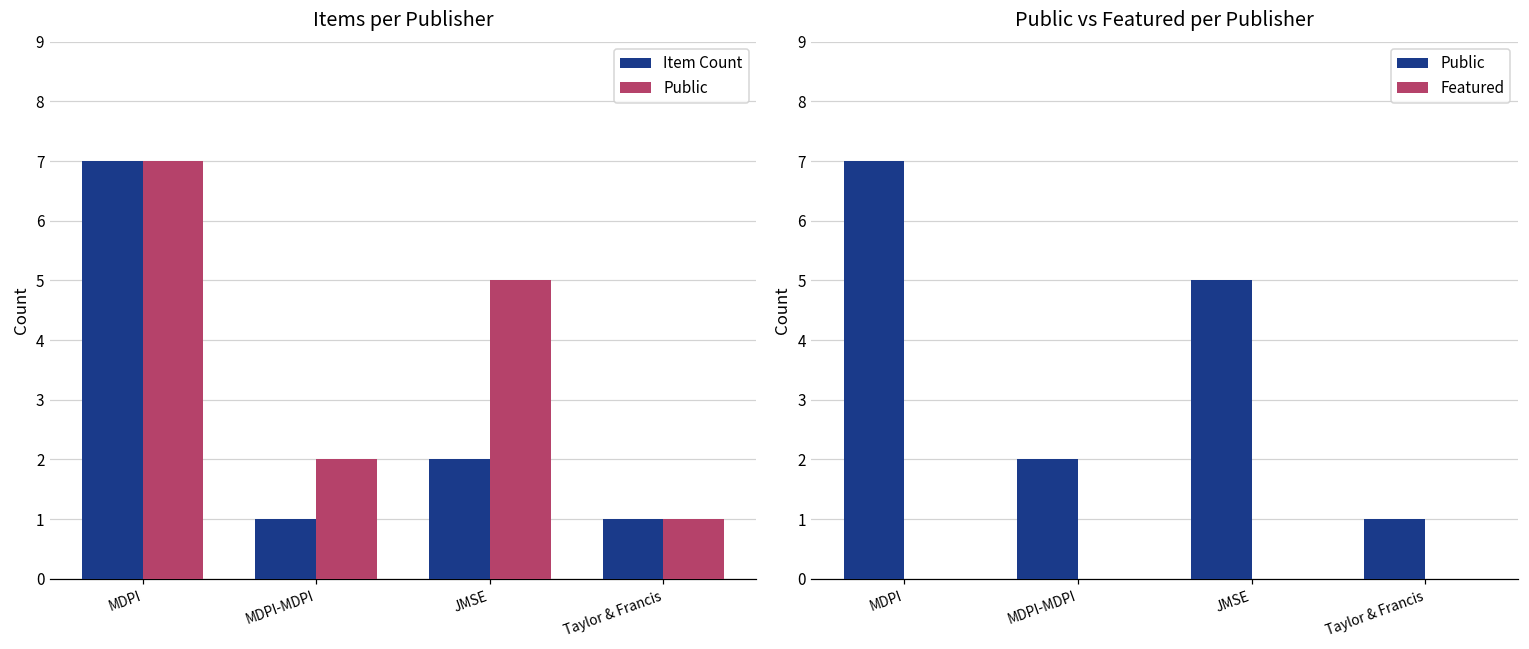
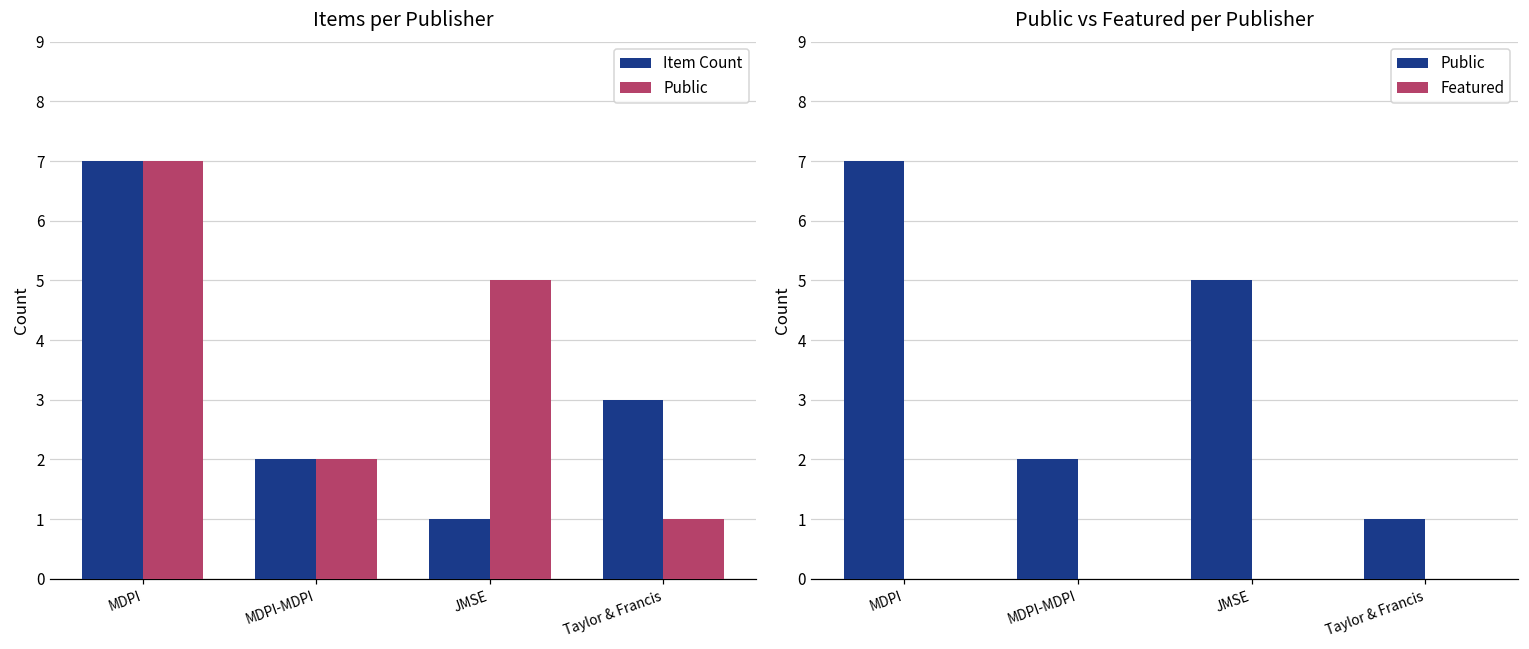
Items per Publisher, Item Count, MDPI-MDPI: 1 -> 2
Items per Publisher, Item Count, JMSE: 2 -> 1
Items per Publisher, Item Count, Taylor & Francis: 1 -> 3
